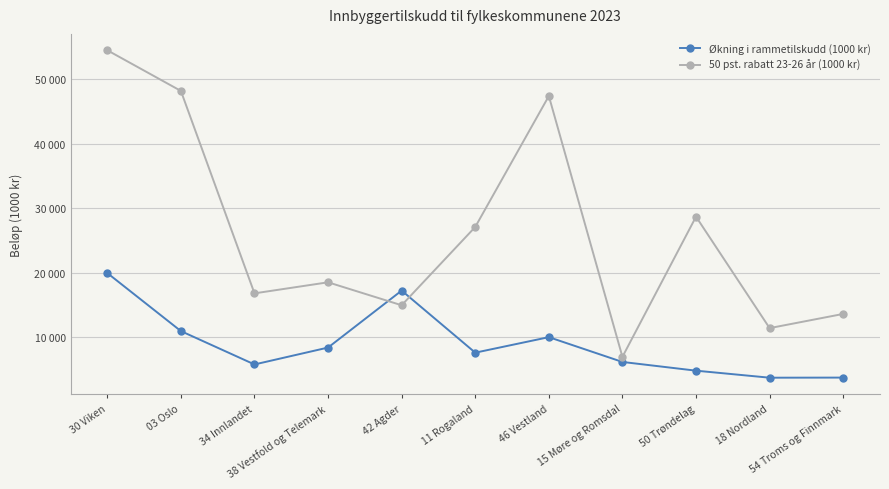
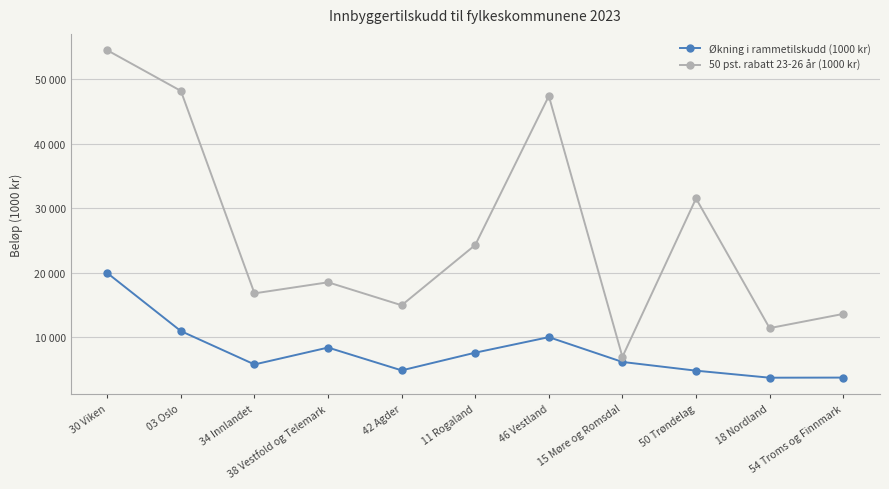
Økning i rammetilskudd (1000 kr), 42 Agder: 17000 -> 5000
50 pst. rabatt 23-26 år (1000 kr), 11 Rogaland: 27000 -> 24000
50 pst. rabatt 23-26 år (1000 kr), 50 Trøndelag: 29000 -> 32000
